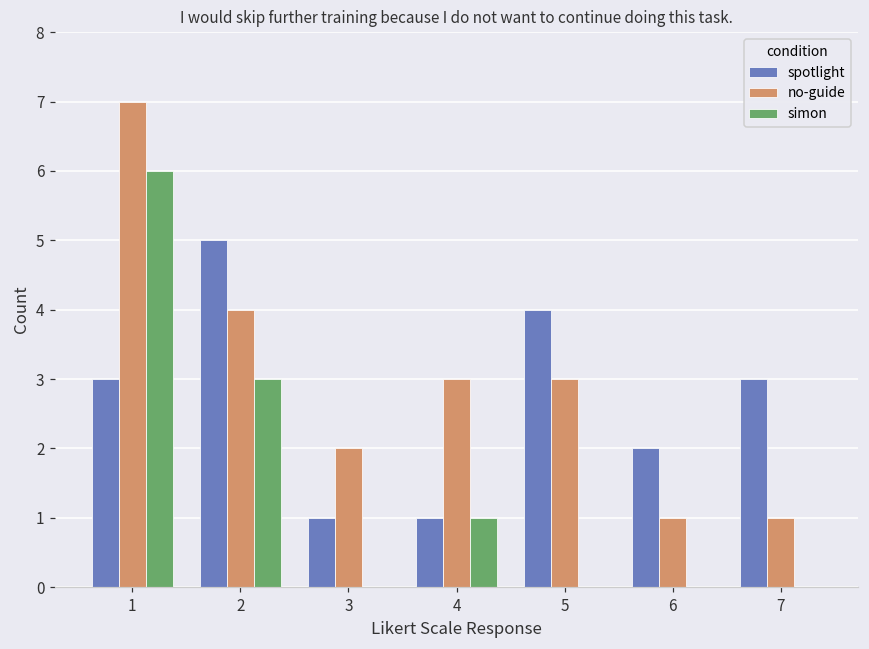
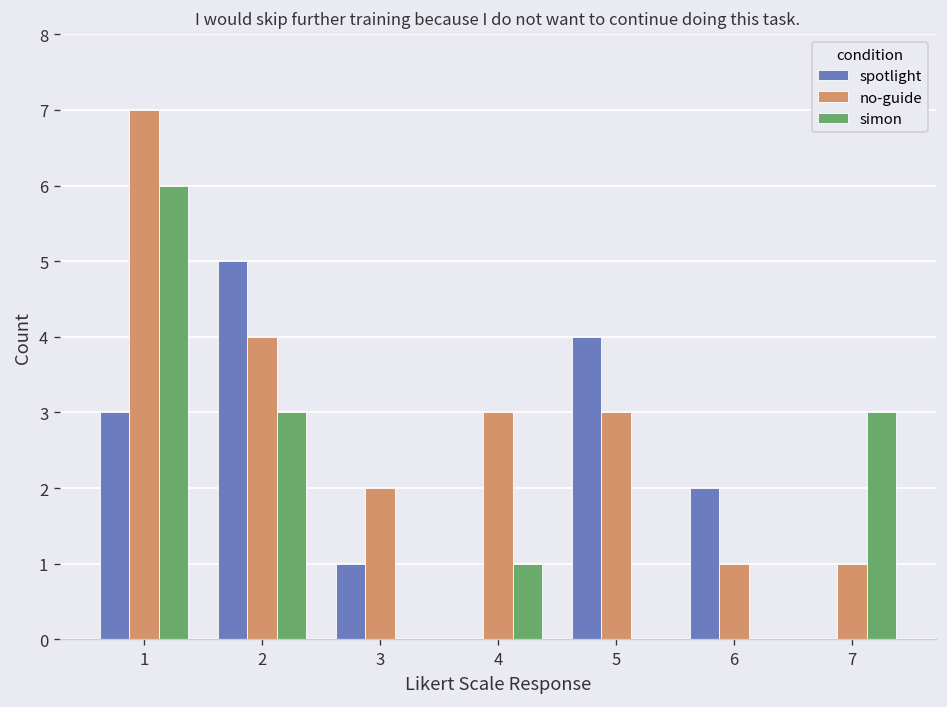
spotlight, 4: 1 -> 0
spotlight, 7: 3 -> 0
simon, 7: 0 -> 3
